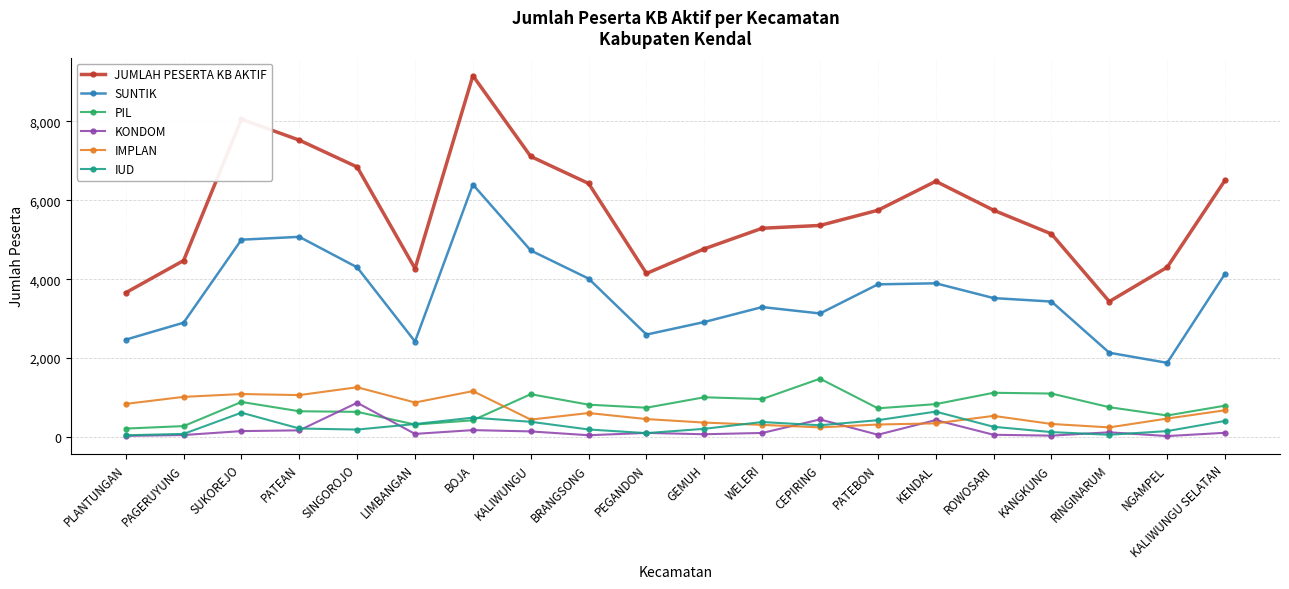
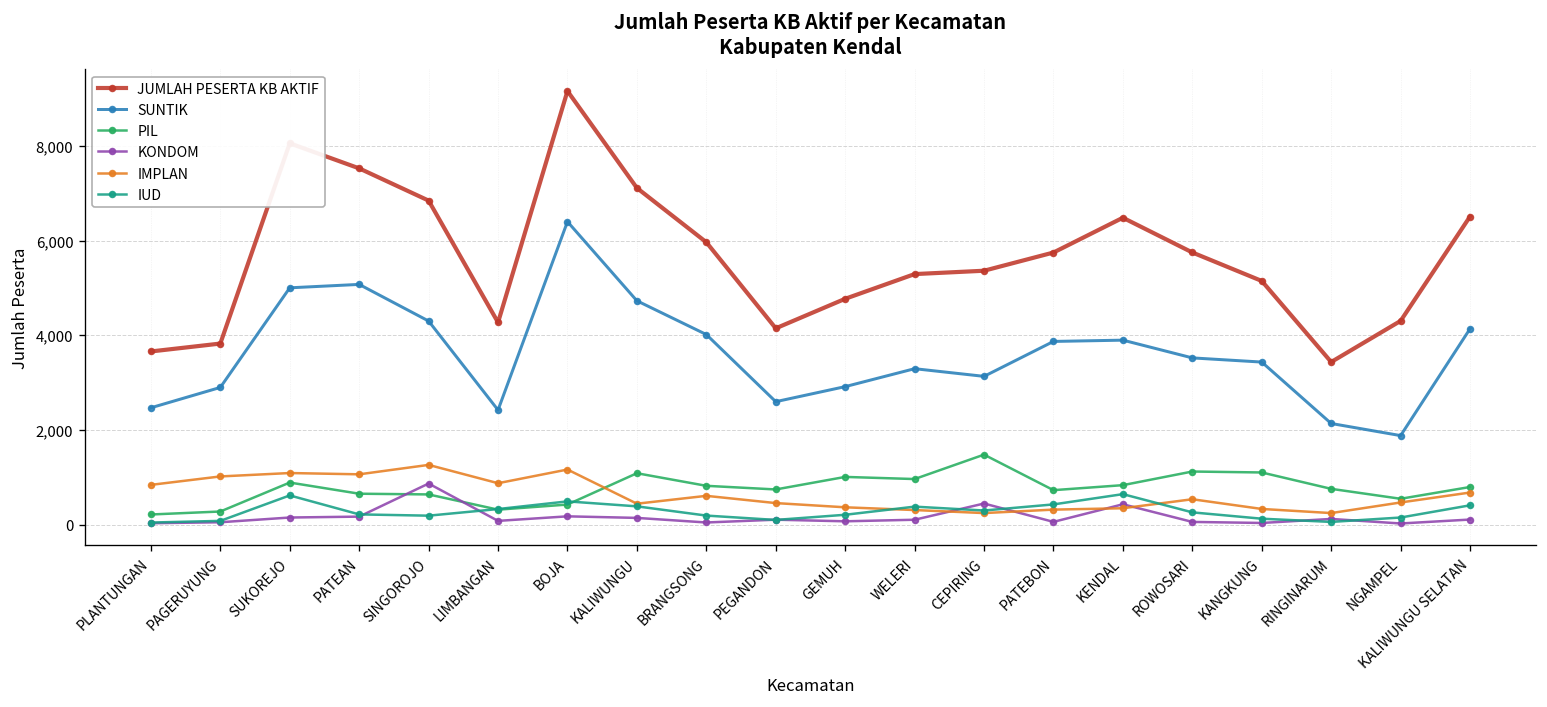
JUMLAH PESERTA KB AKTIF, PAGERUYUNG: 4,500 -> 3,800
JUMLAH PESERTA KB AKTIF, BRANGSONG: 6,400 -> 6,000
